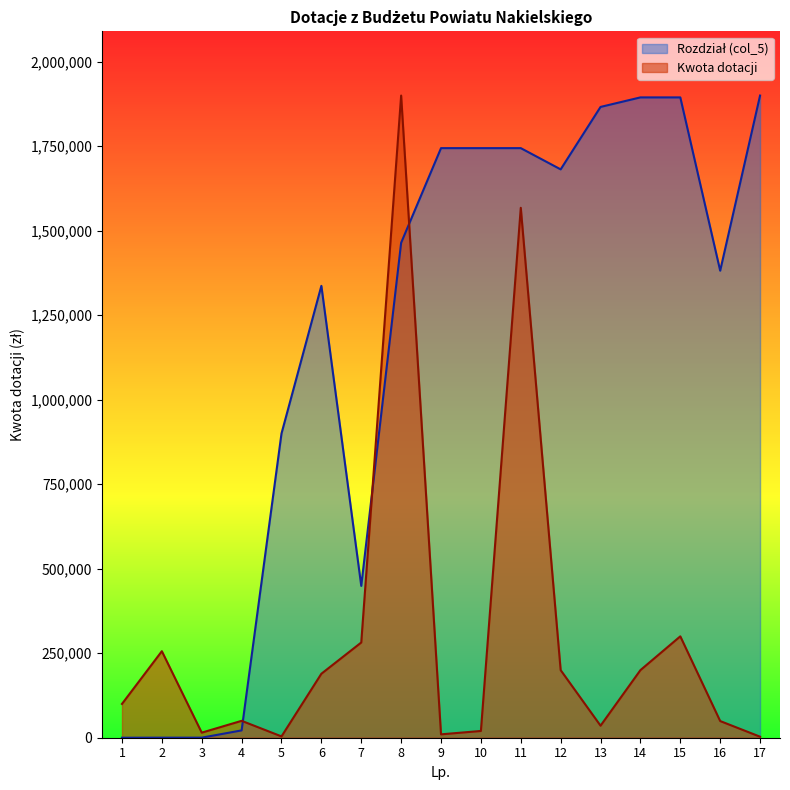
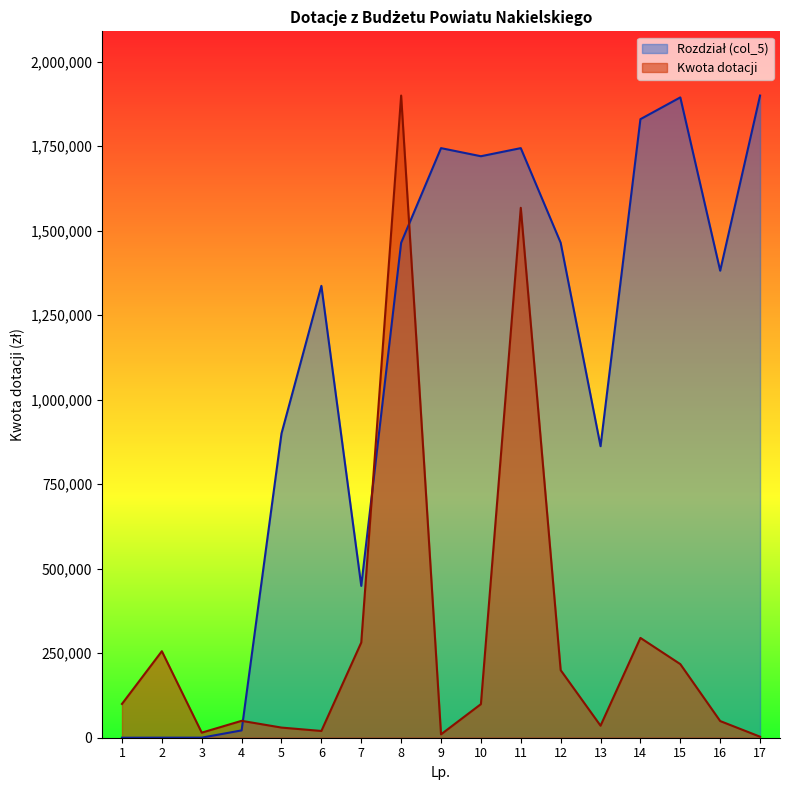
Kwota dotacji, 5: 0 -> 30,000
Kwota dotacji, 6: 190,000 -> 20,000
Rozdział (col_5), 10: 1,740,000 -> 1,720,000
Kwota dotacji, 10: 20,000 -> 100,000
Rozdział (col_5), 12: 1,680,000 -> 1,460,000
Rozdział (col_5), 13: 1,870,000 -> 860,000
Rozdział (col_5), 14: 1,890,000 -> 1,830,000
Kwota dotacji, 14: 200,000 -> 300,000
Kwota dotacji, 15: 300,000 -> 220,000
